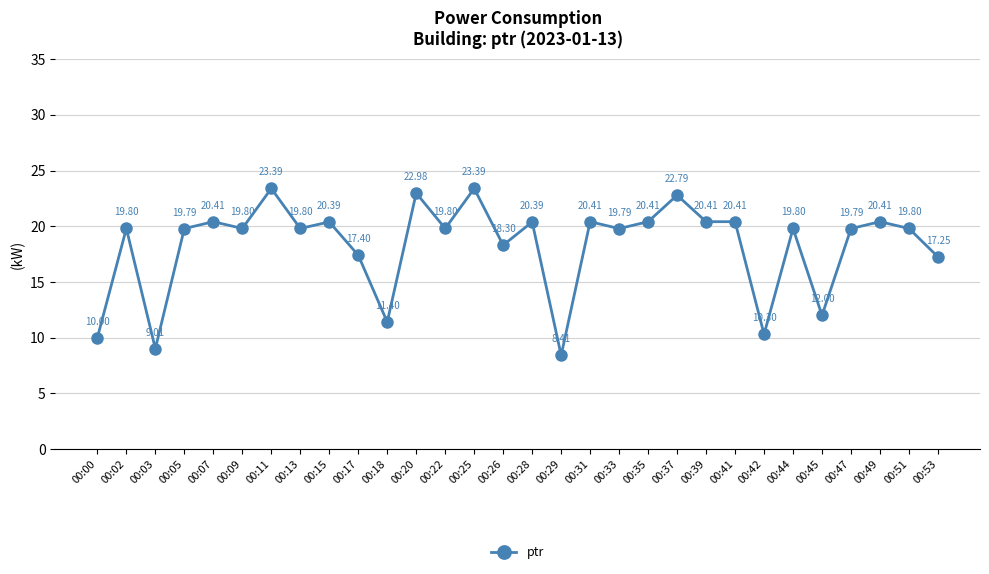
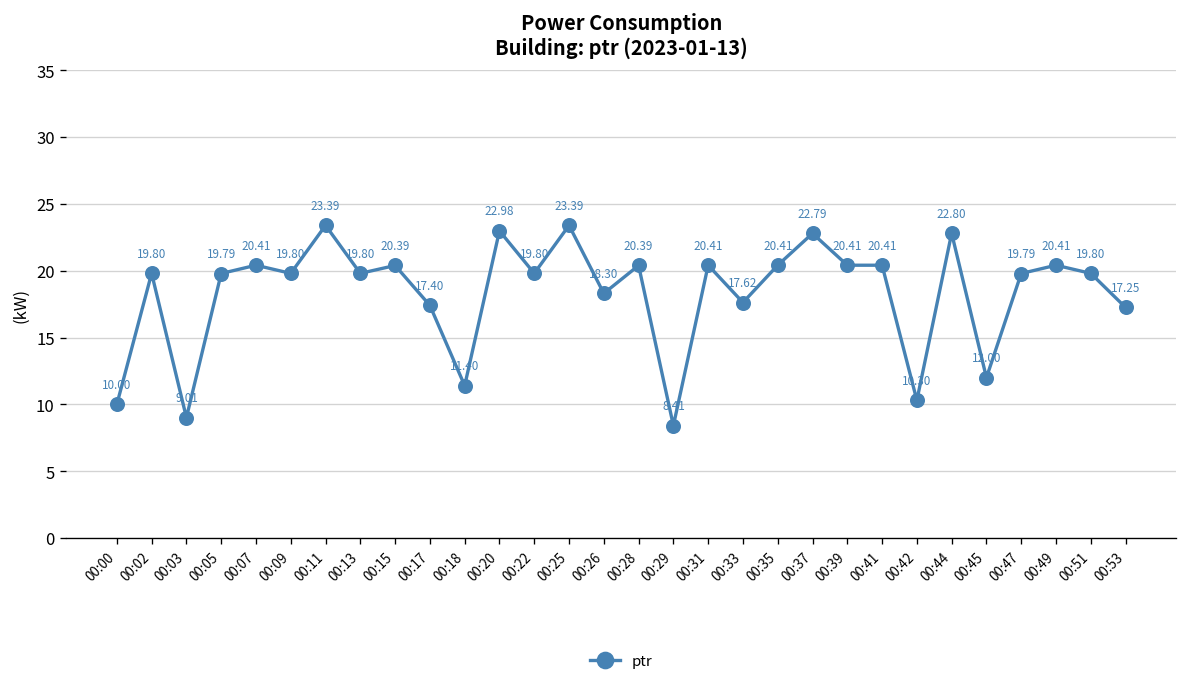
00:33: 19.79 -> 17.62
00:44: 19.80 -> 22.80
